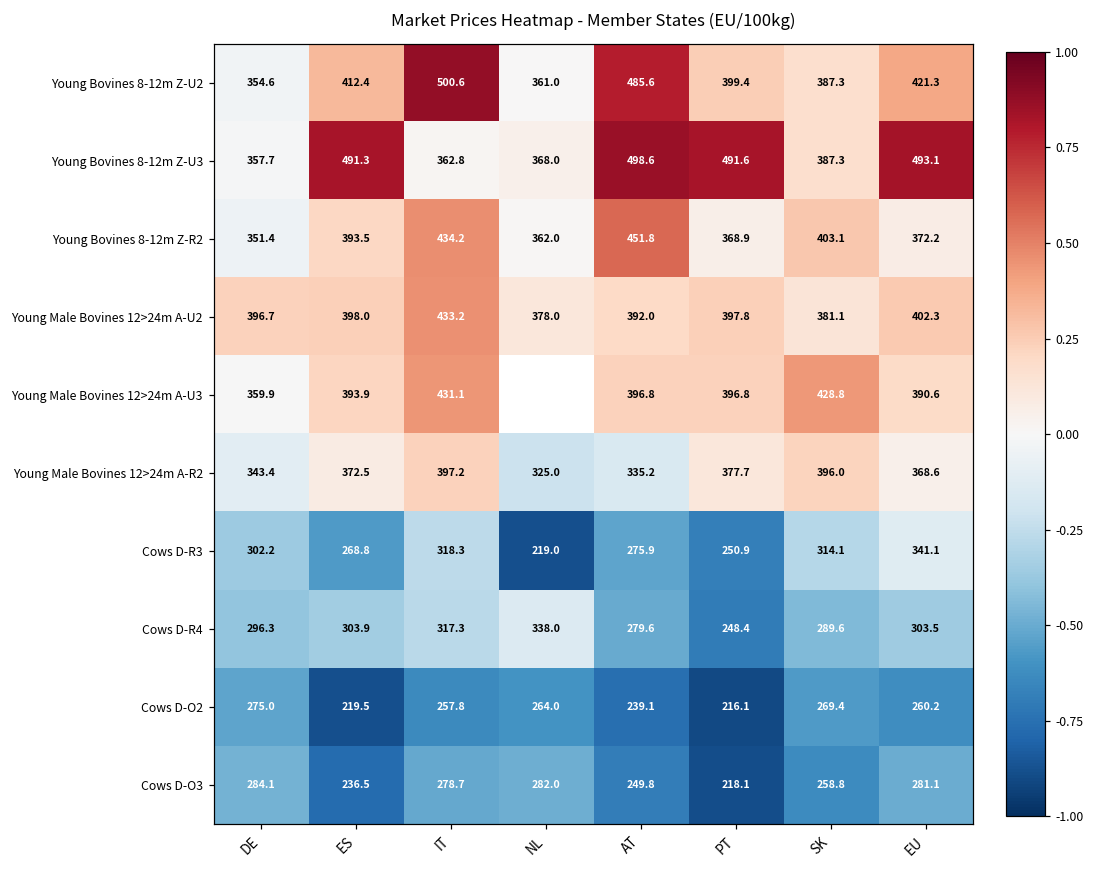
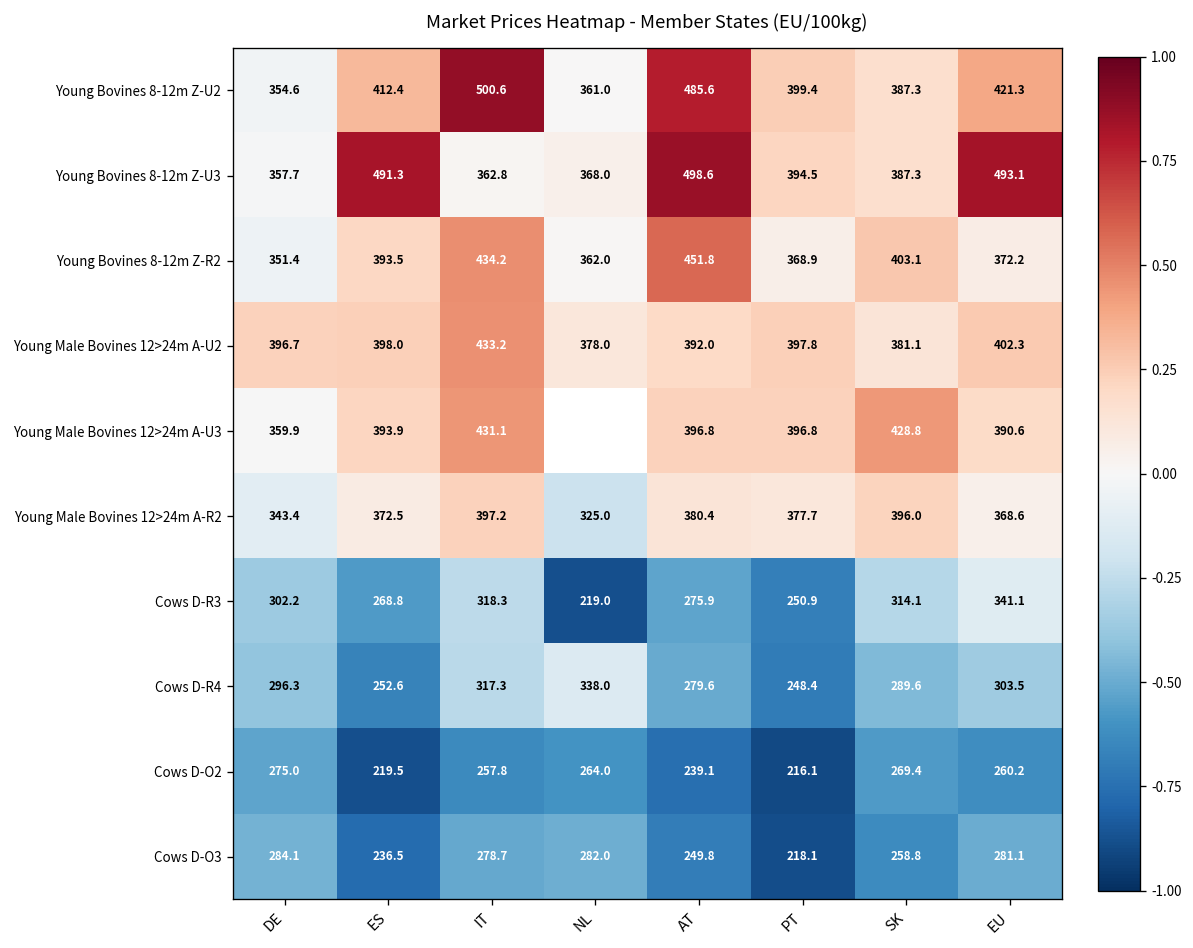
Young Bovines 8-12m Z-U3, PT: 491.6 -> 394.5
Young Male Bovines 12>24m A-R2, AT: 335.2 -> 380.4
Cows D-R4, ES: 303.9 -> 252.6
